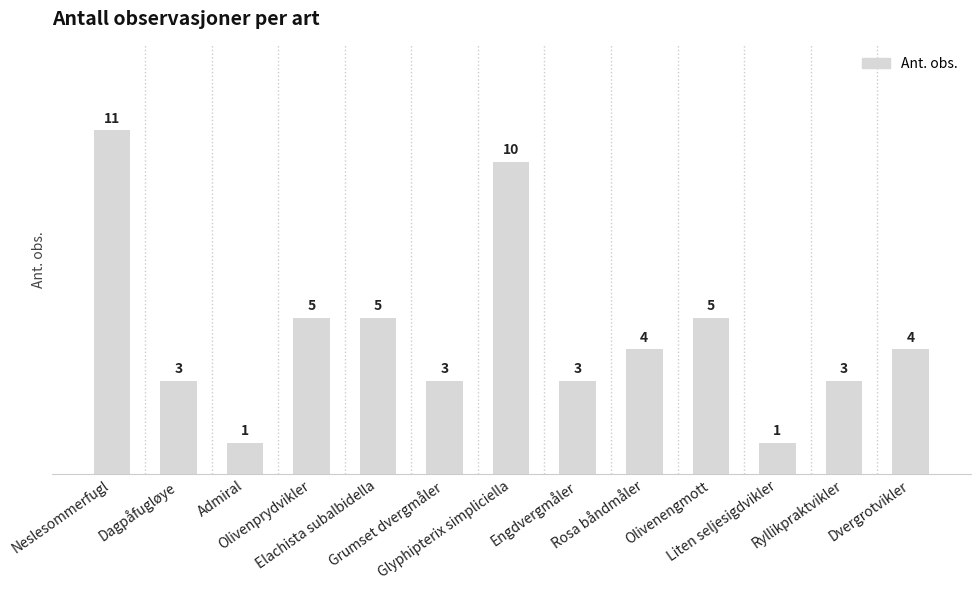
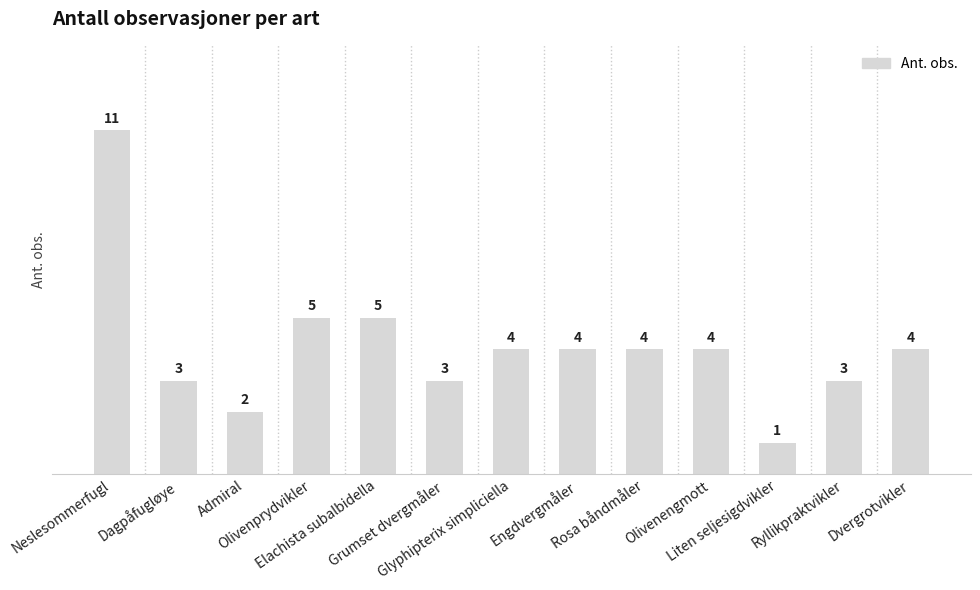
Admiral: 1 -> 2
Glyphipterix simpliciella: 10 -> 4
Engdvergmåler: 3 -> 4
Olivenengmott: 5 -> 4
